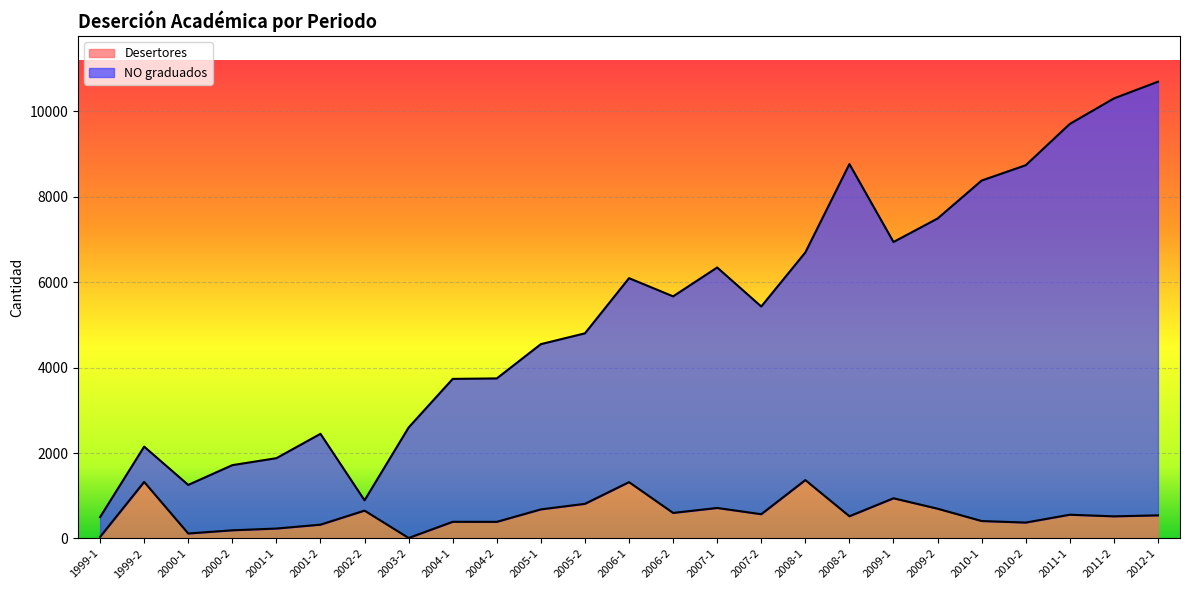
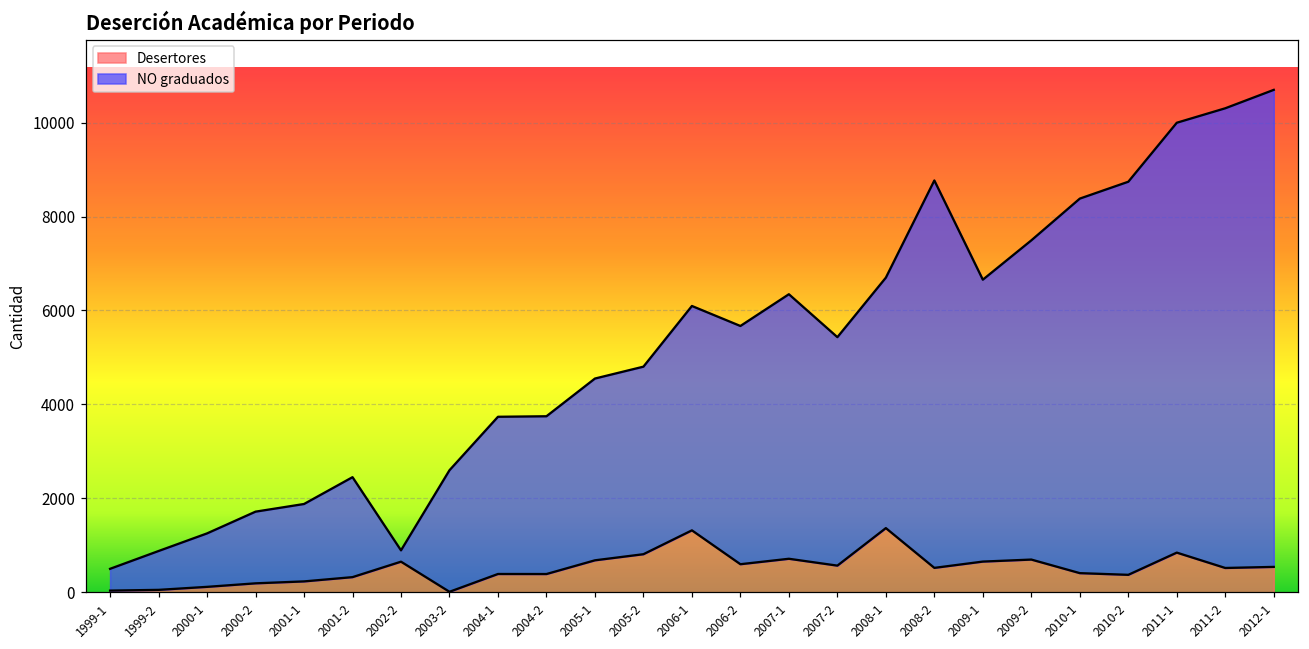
Desertores, 1999-2: 1300 -> 100
Desertores, 2009-1: 900 -> 700
Desertores, 2011-1: 600 -> 800
